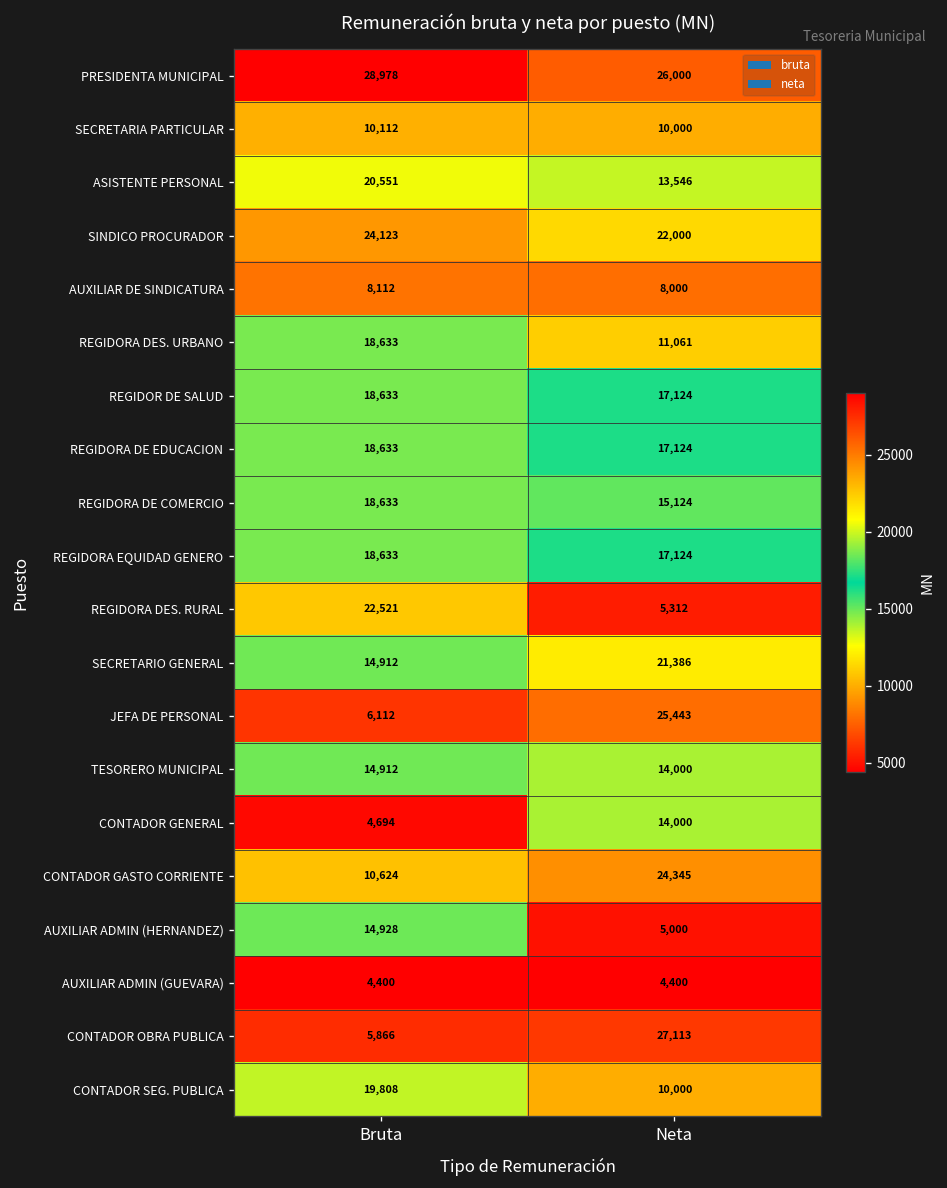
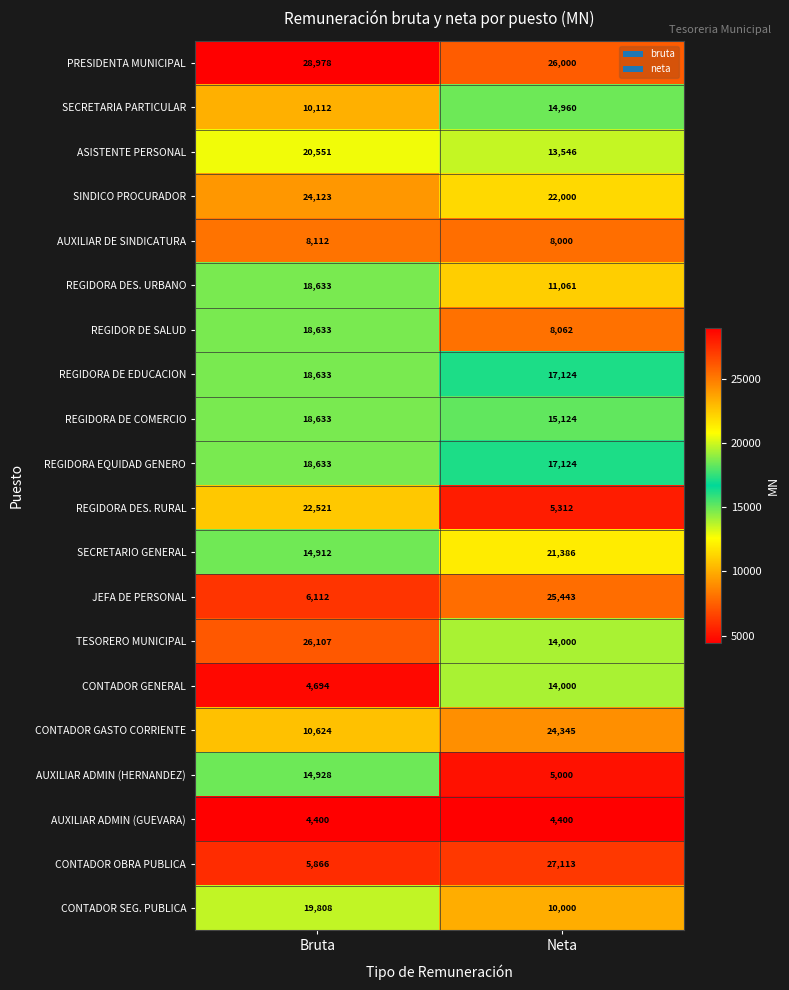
SECRETARIA PARTICULAR, Neta: 10,000 -> 14,960
REGIDOR DE SALUD, Neta: 17,124 -> 8,062
TESORERO MUNICIPAL, Bruta: 14,912 -> 26,107
